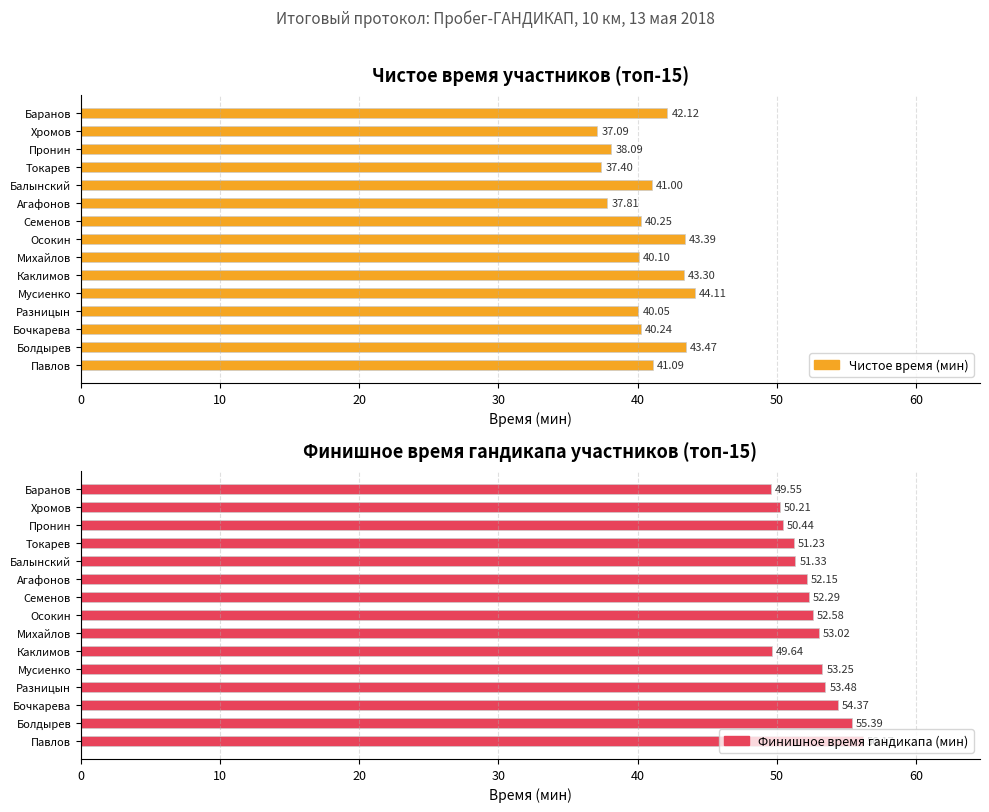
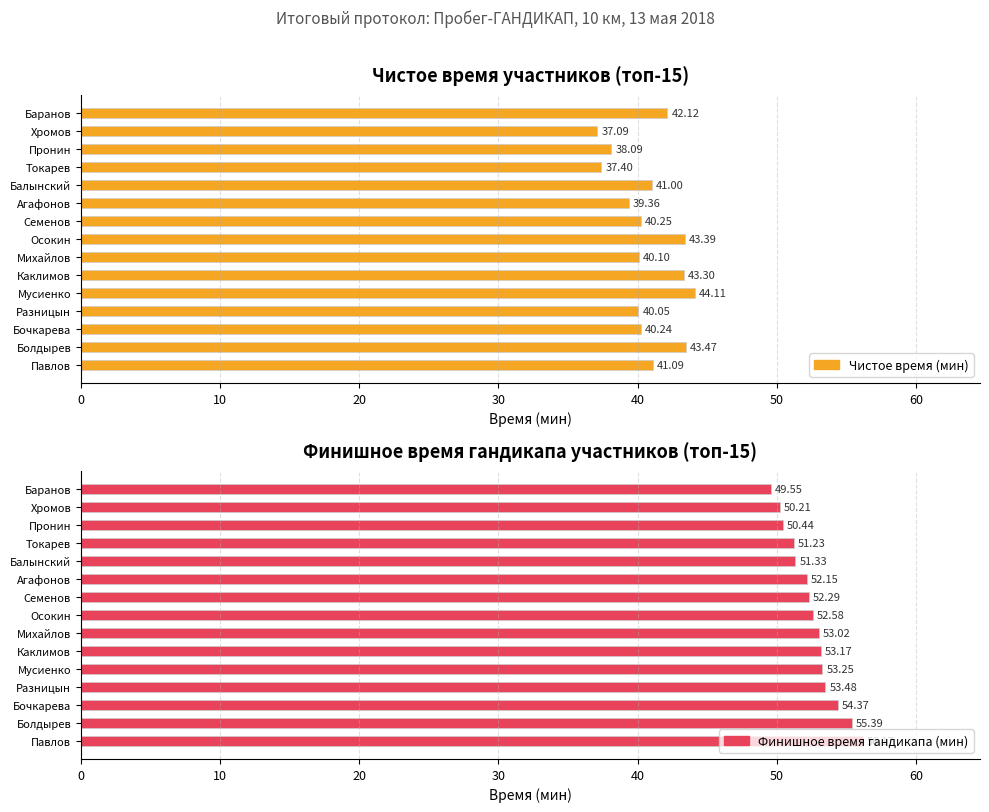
Чистое время участников (топ-15), Агафонов: 37.81 -> 39.36
Финишное время гандикапа участников (топ-15), Каклимов: 49.64 -> 53.17
